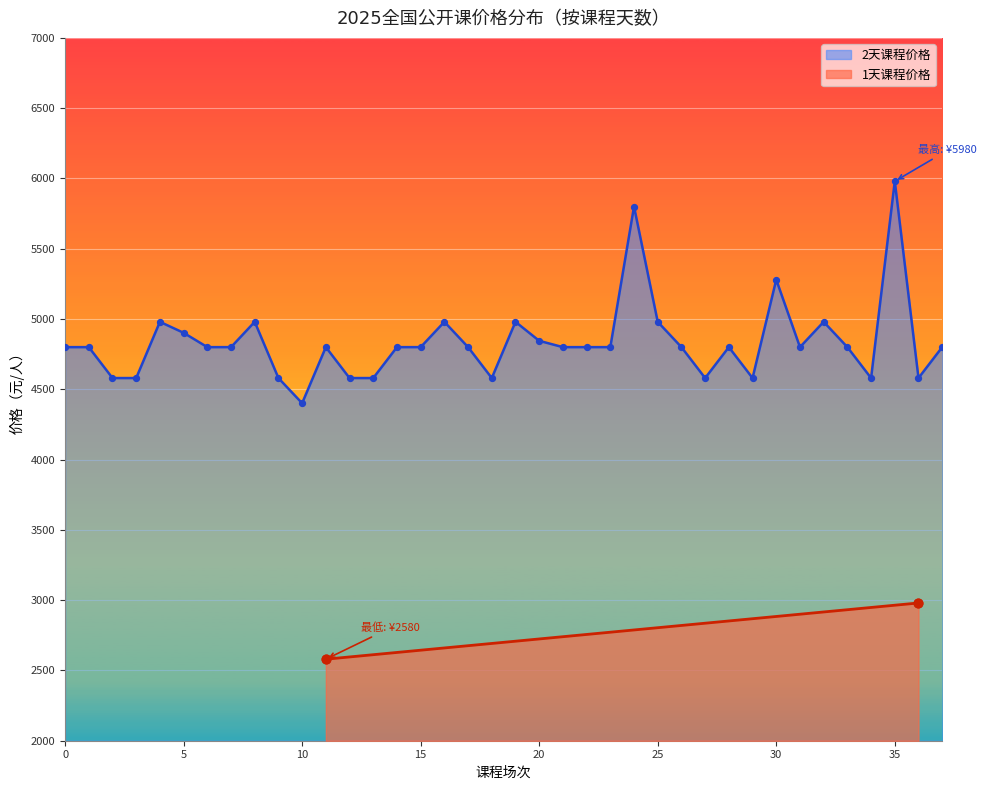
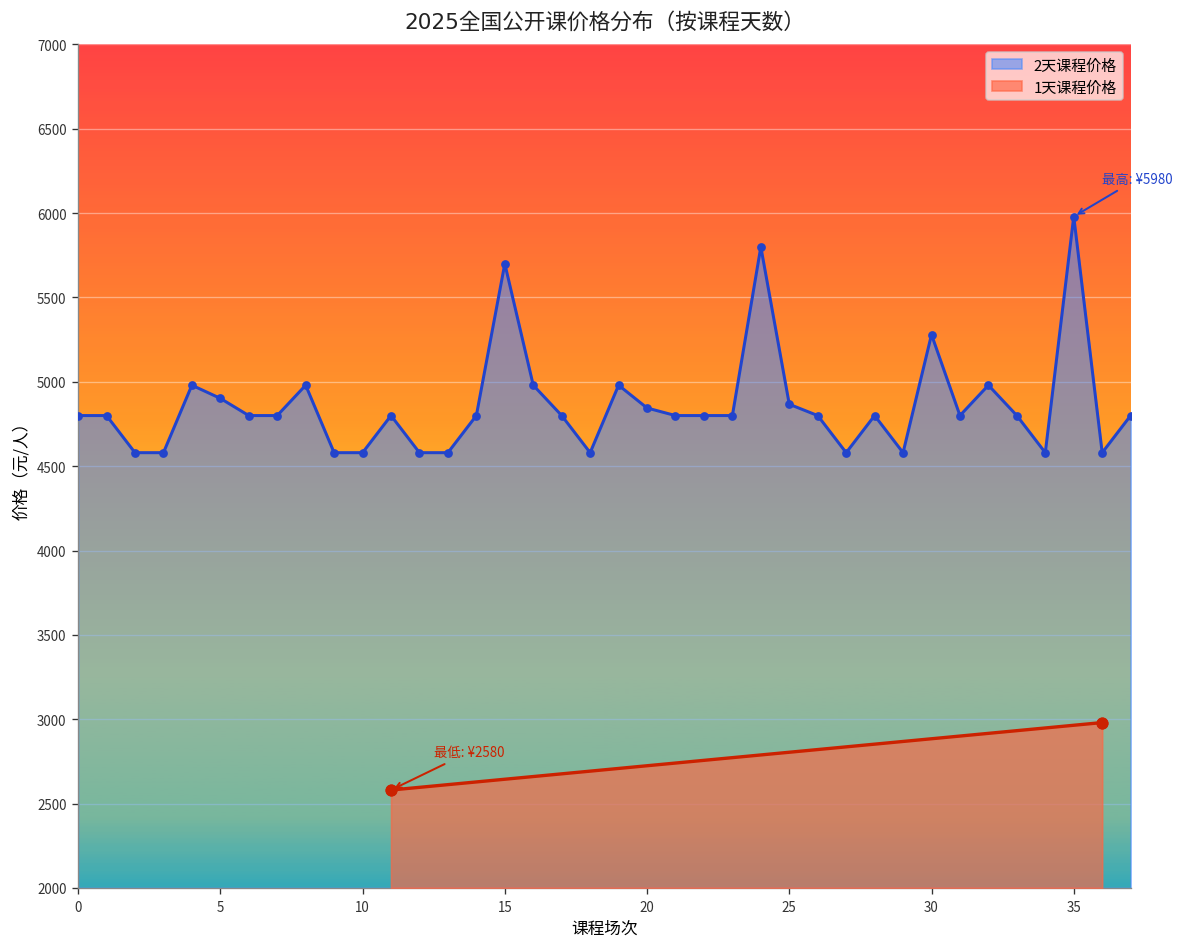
2天课程价格, 10: 4400 -> 4580
2天课程价格, 15: 4800 -> 5700
2天课程价格, 25: 4980 -> 4870
